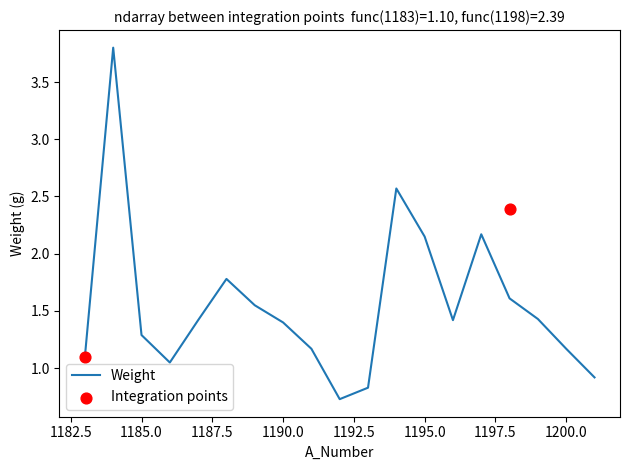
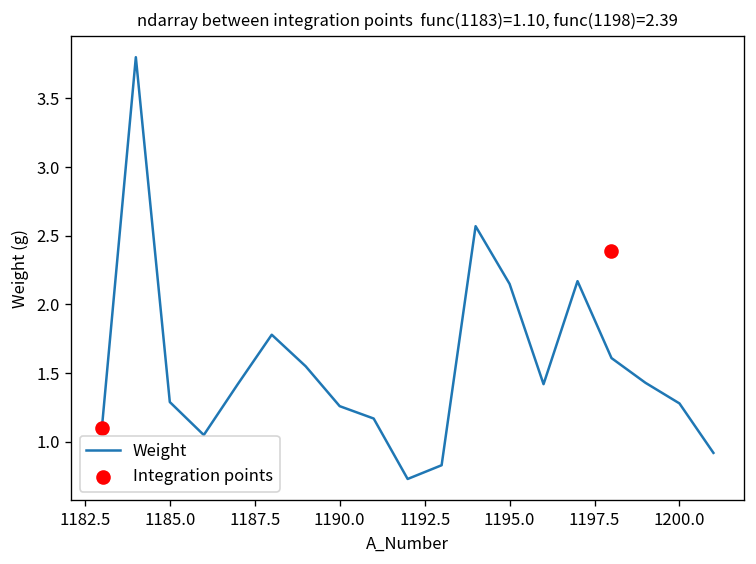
Weight, 1190.0: 1.40 -> 1.26
Weight, 1200.0: 1.17 -> 1.28
